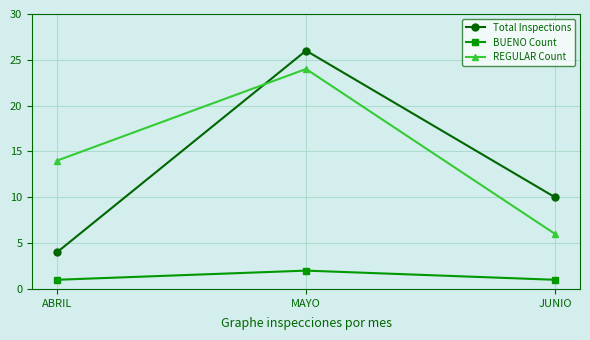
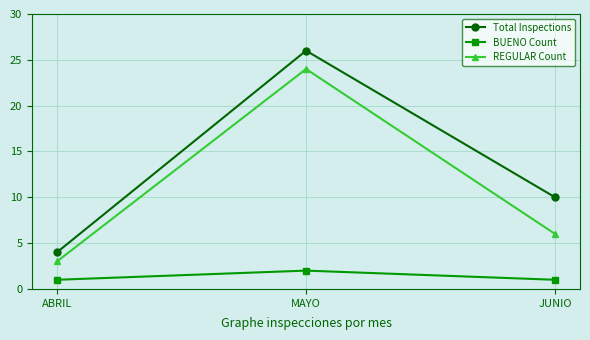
REGULAR Count, ABRIL: 14 -> 3
